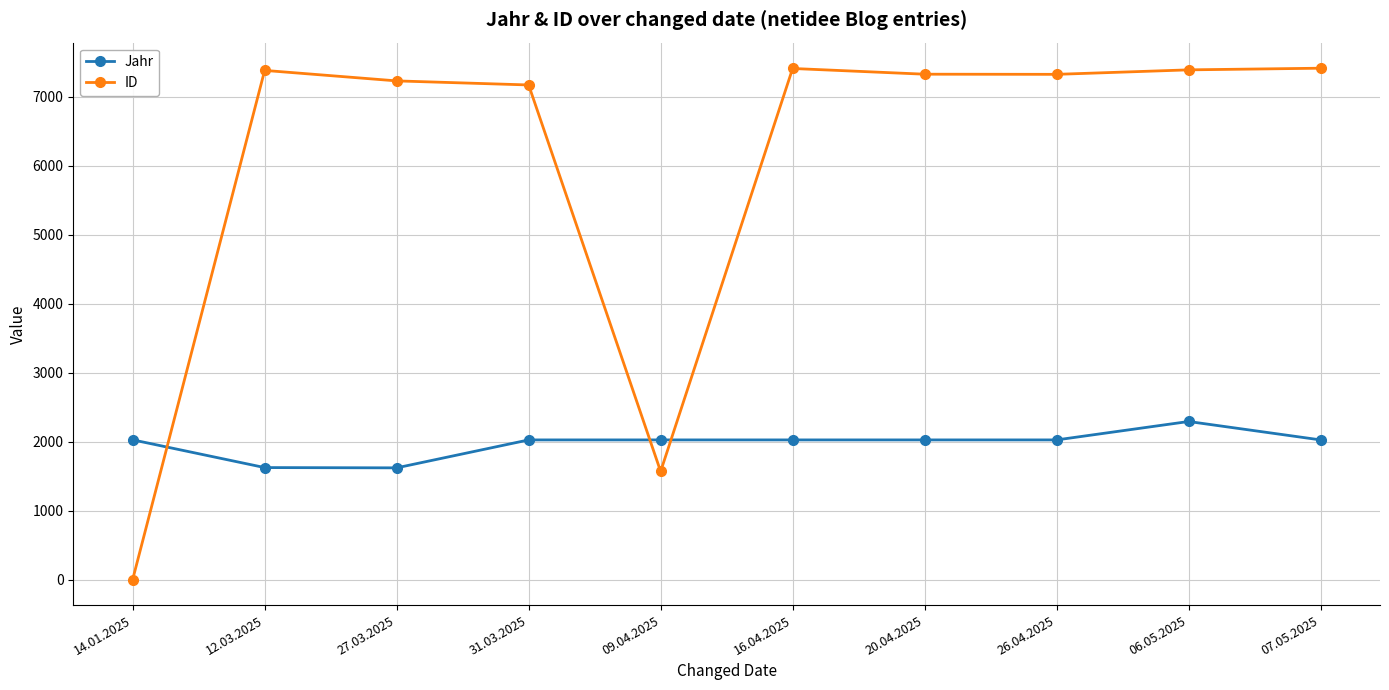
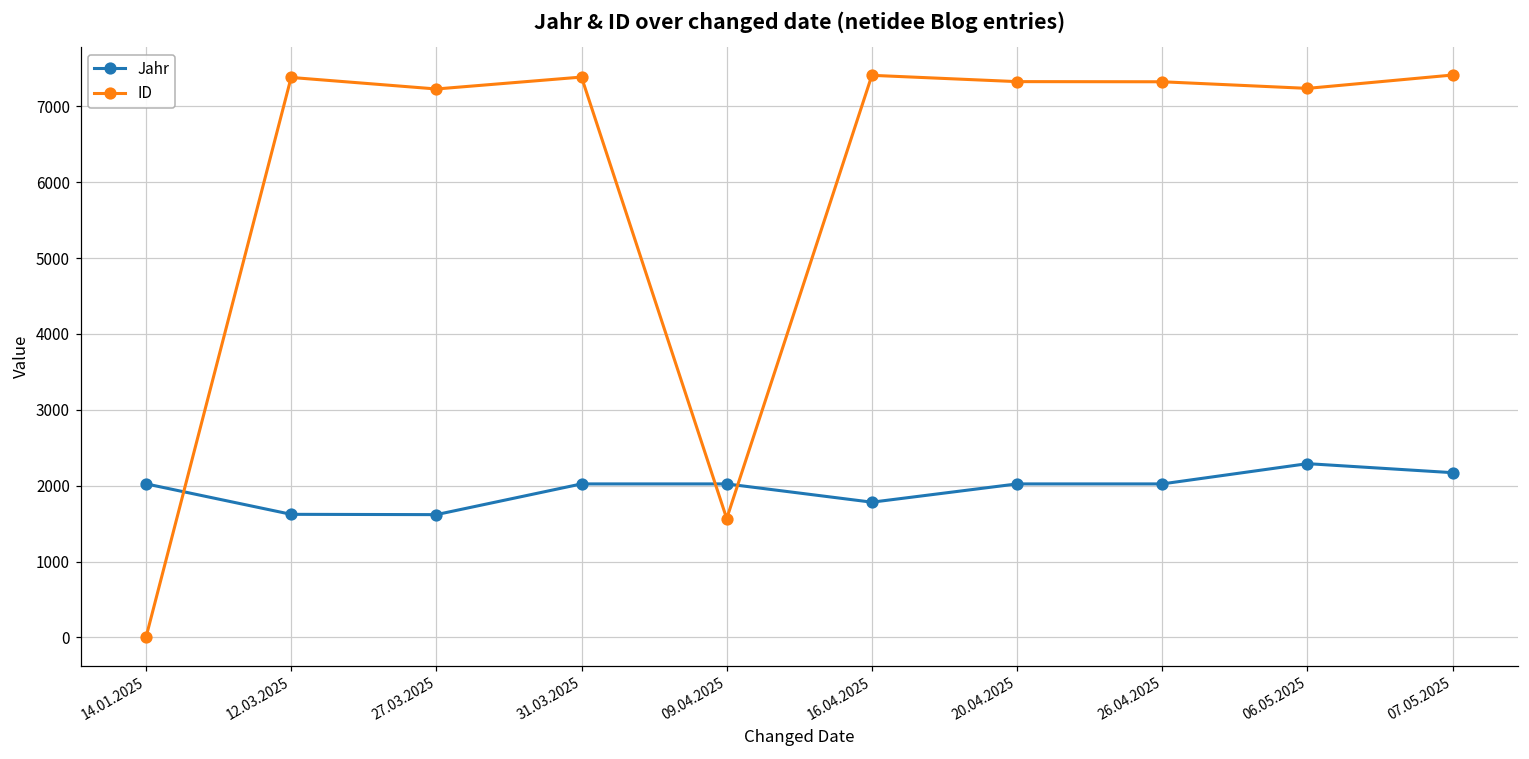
ID, 31.03.2025: 7200 -> 7400
Jahr, 16.04.2025: 2000 -> 1800
ID, 06.05.2025: 7400 -> 7200
Jahr, 07.05.2025: 2000 -> 2200
